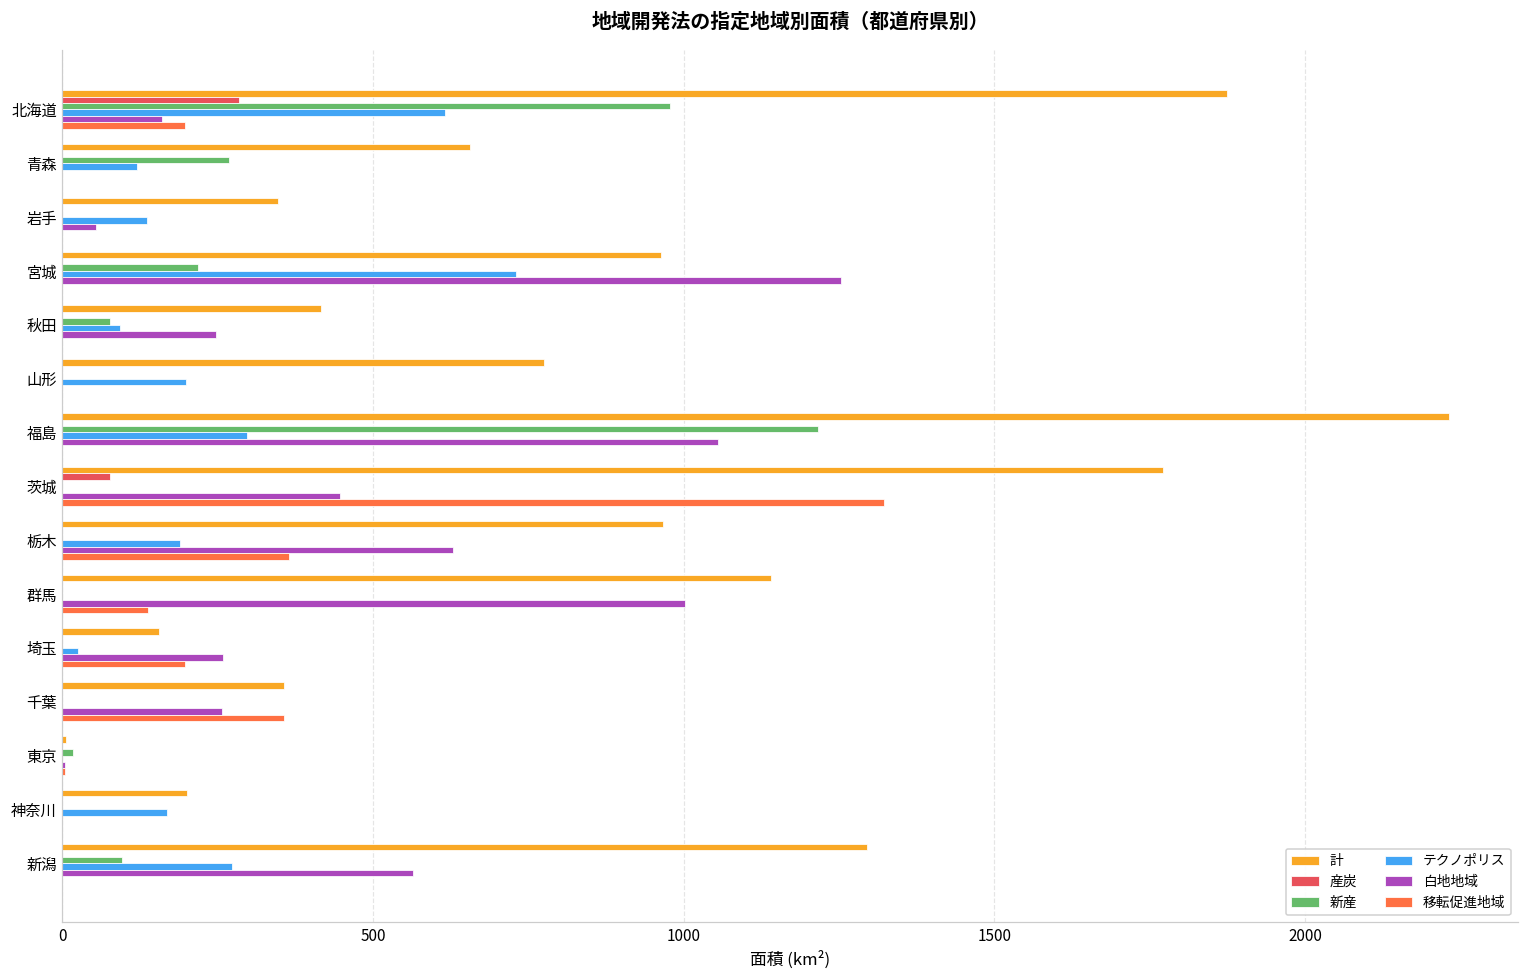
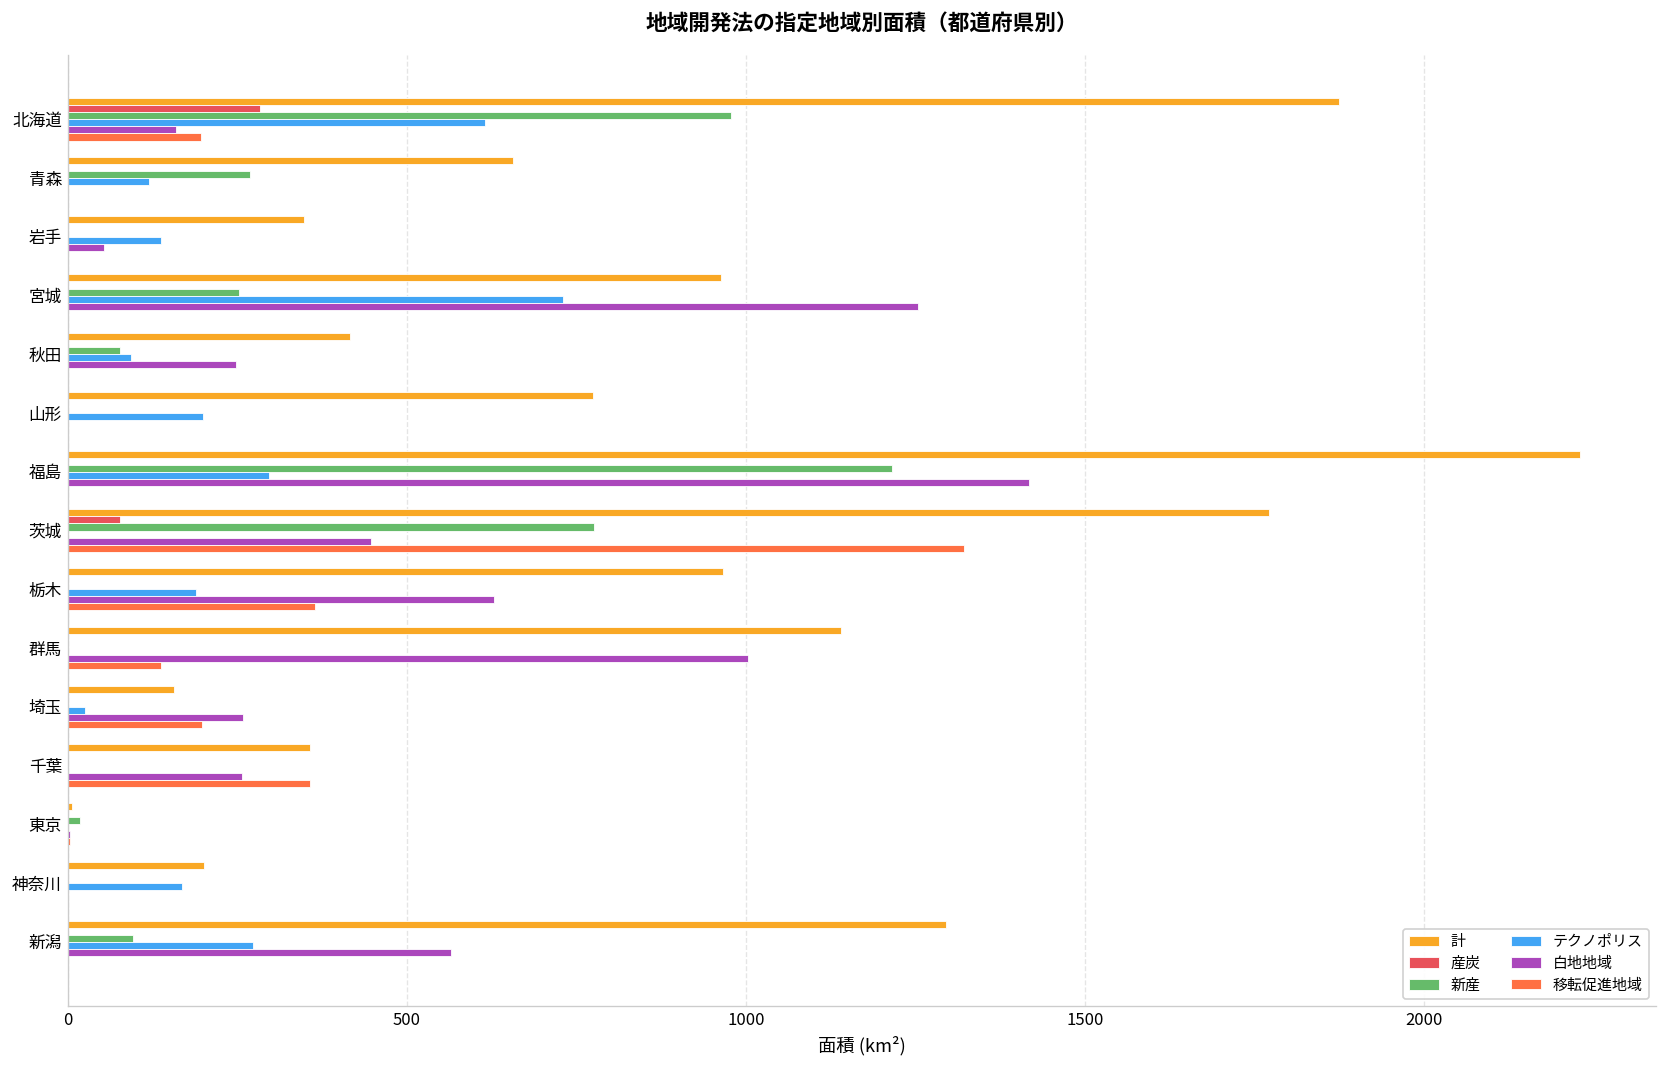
新産, 宮城: 220 -> 250
白地地域, 福島: 1060 -> 1420
新産, 茨城: 0 -> 780
